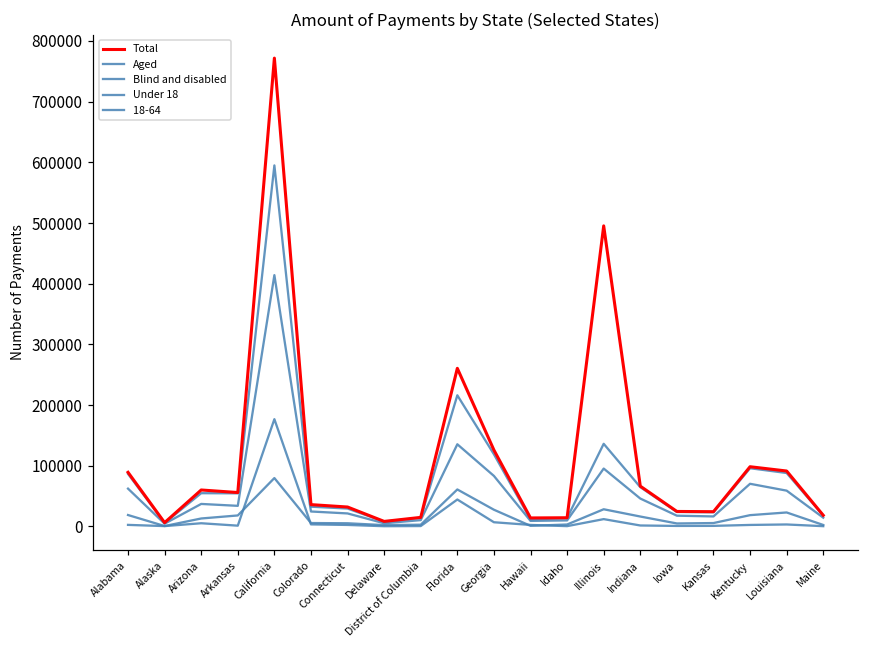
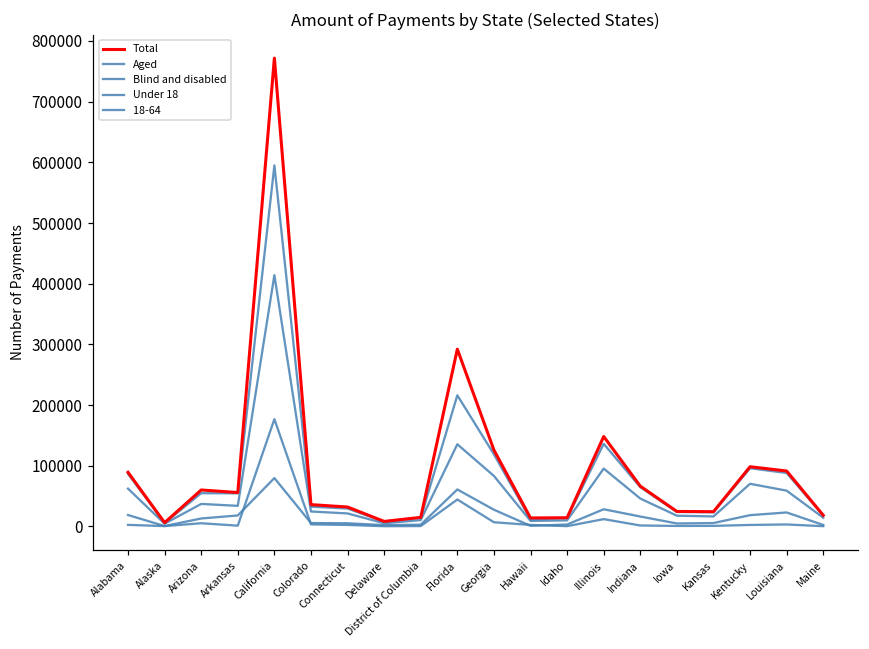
Total, Florida: 260000 -> 290000
Total, Illinois: 500000 -> 150000
